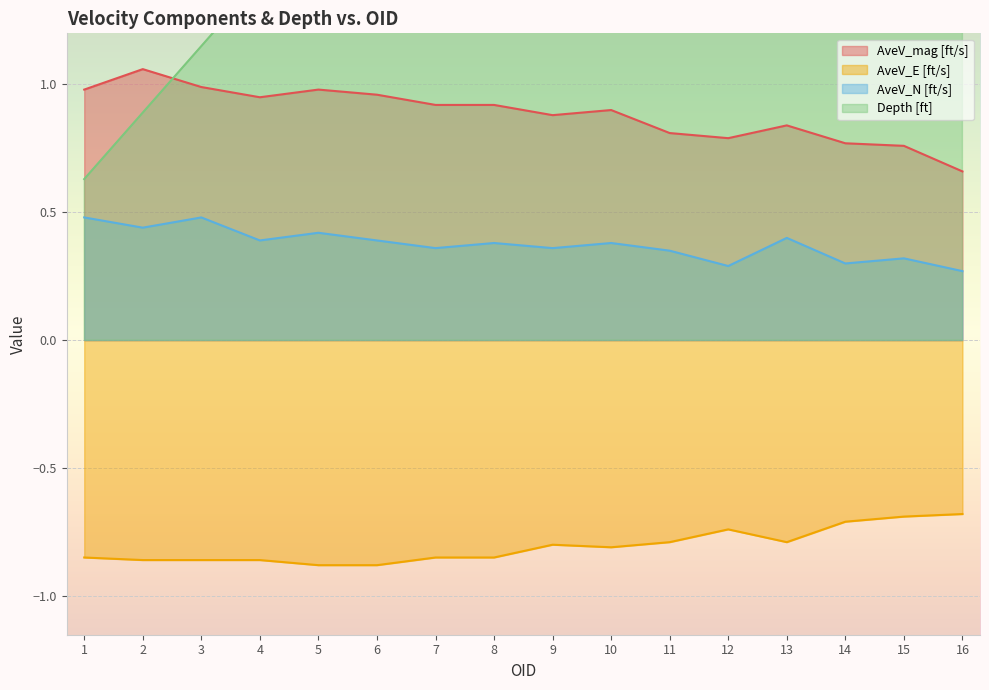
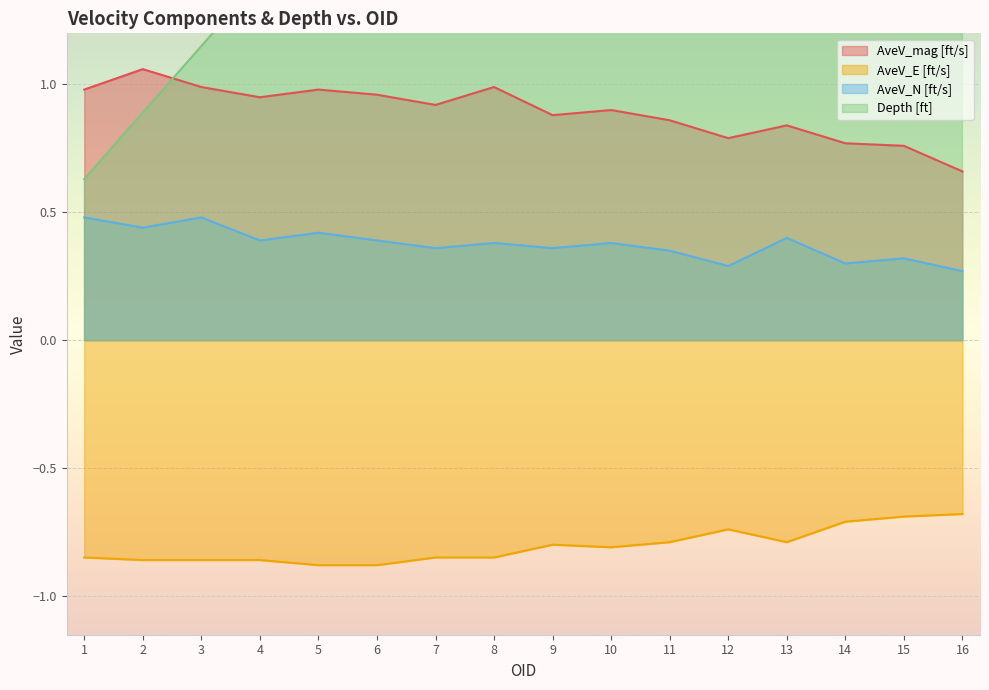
AveV_mag [ft/s], 8: 0.92 -> 0.99
AveV_mag [ft/s], 11: 0.81 -> 0.86
